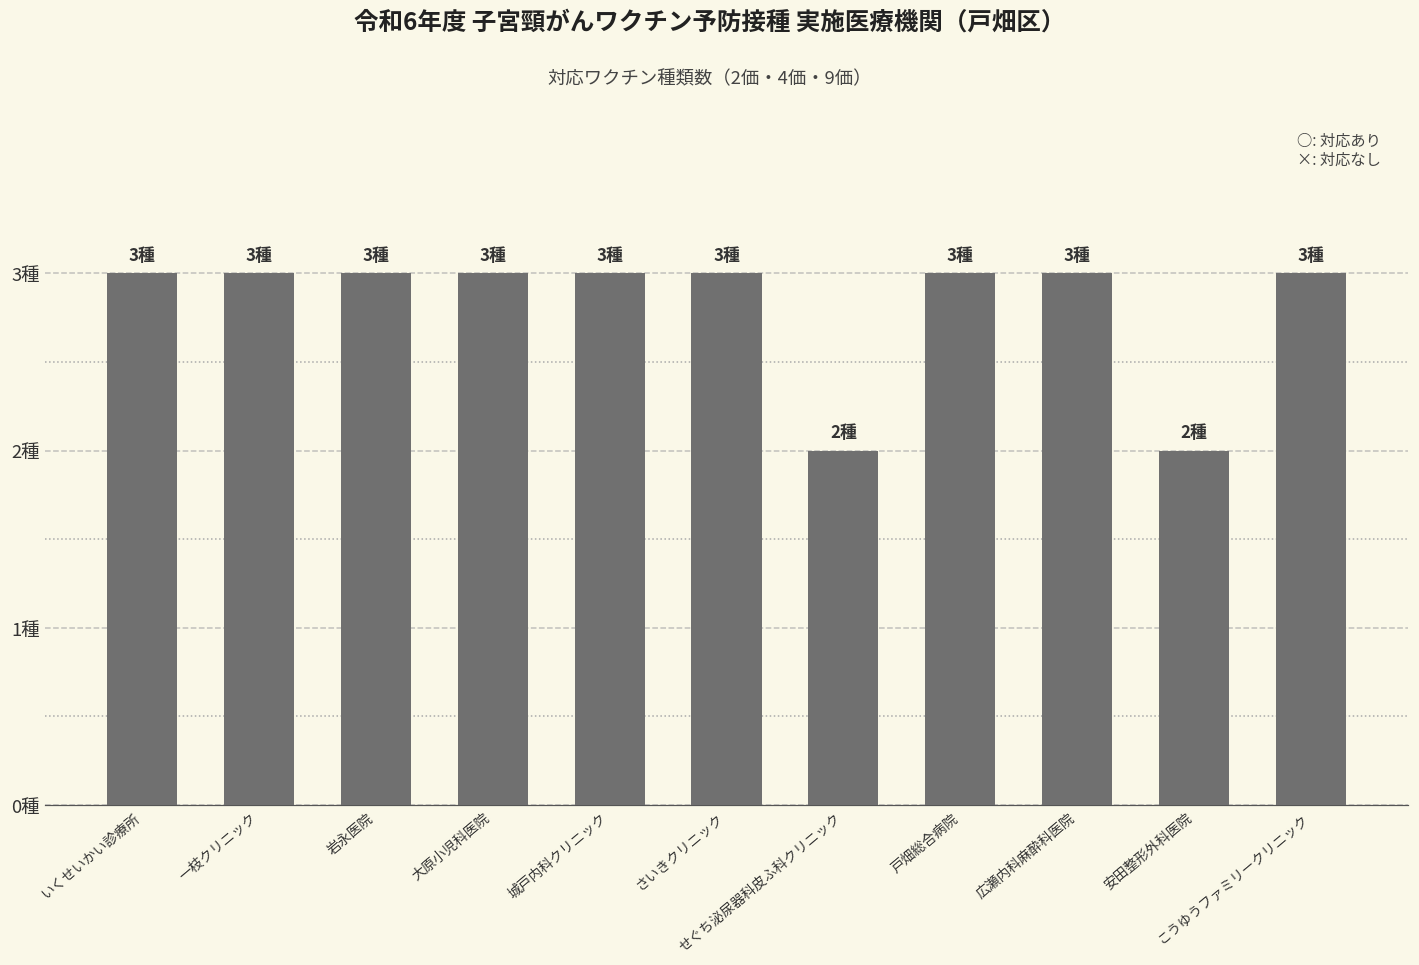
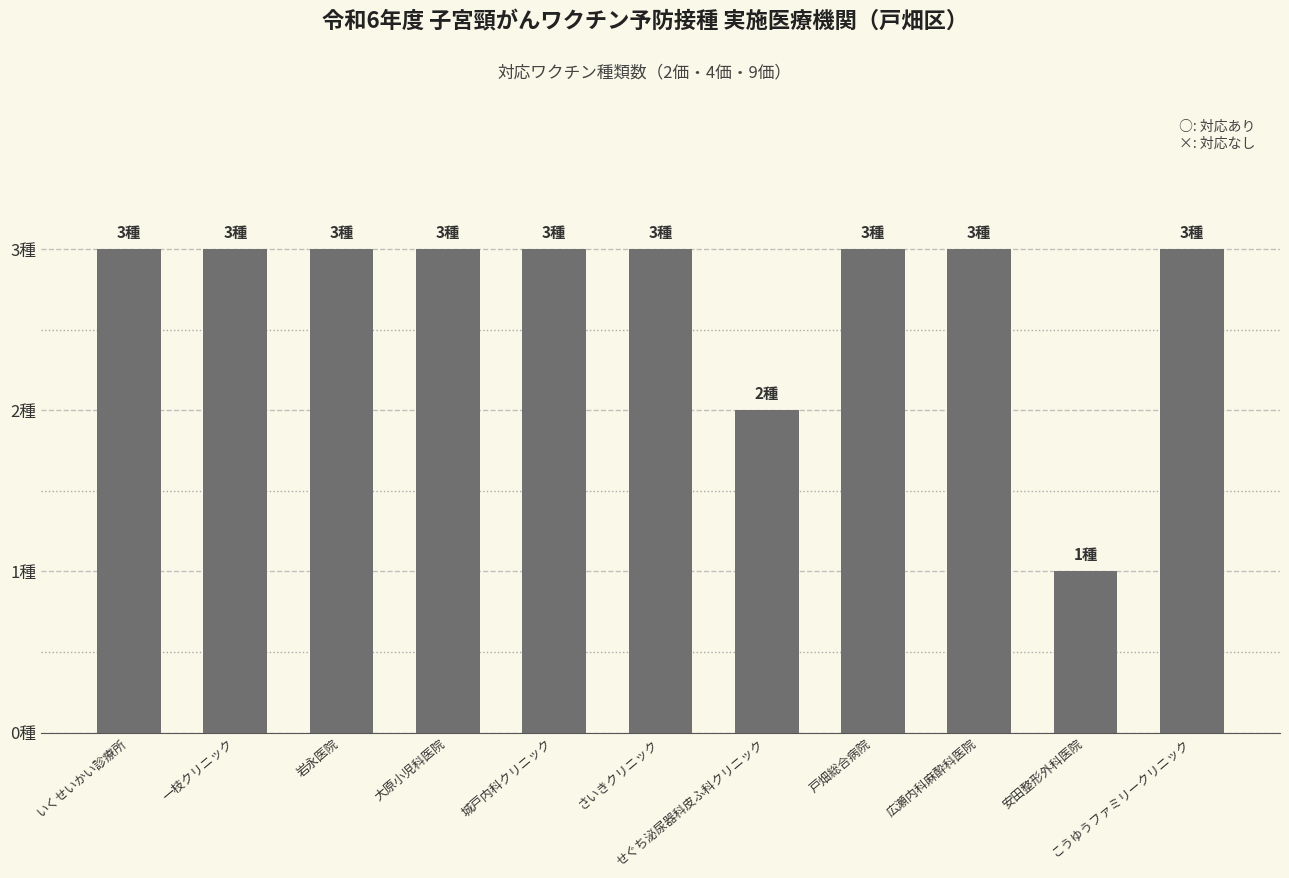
安田整形外科医院: 2種 -> 1種
